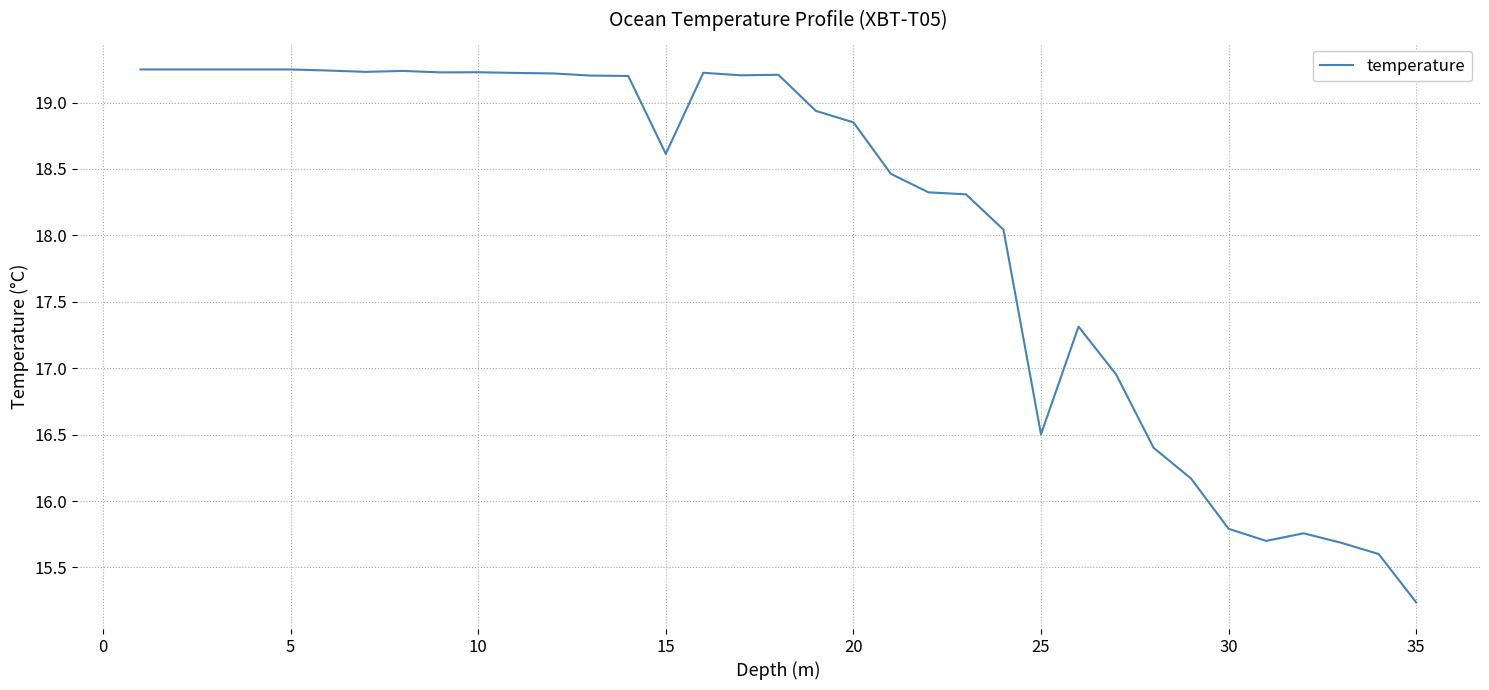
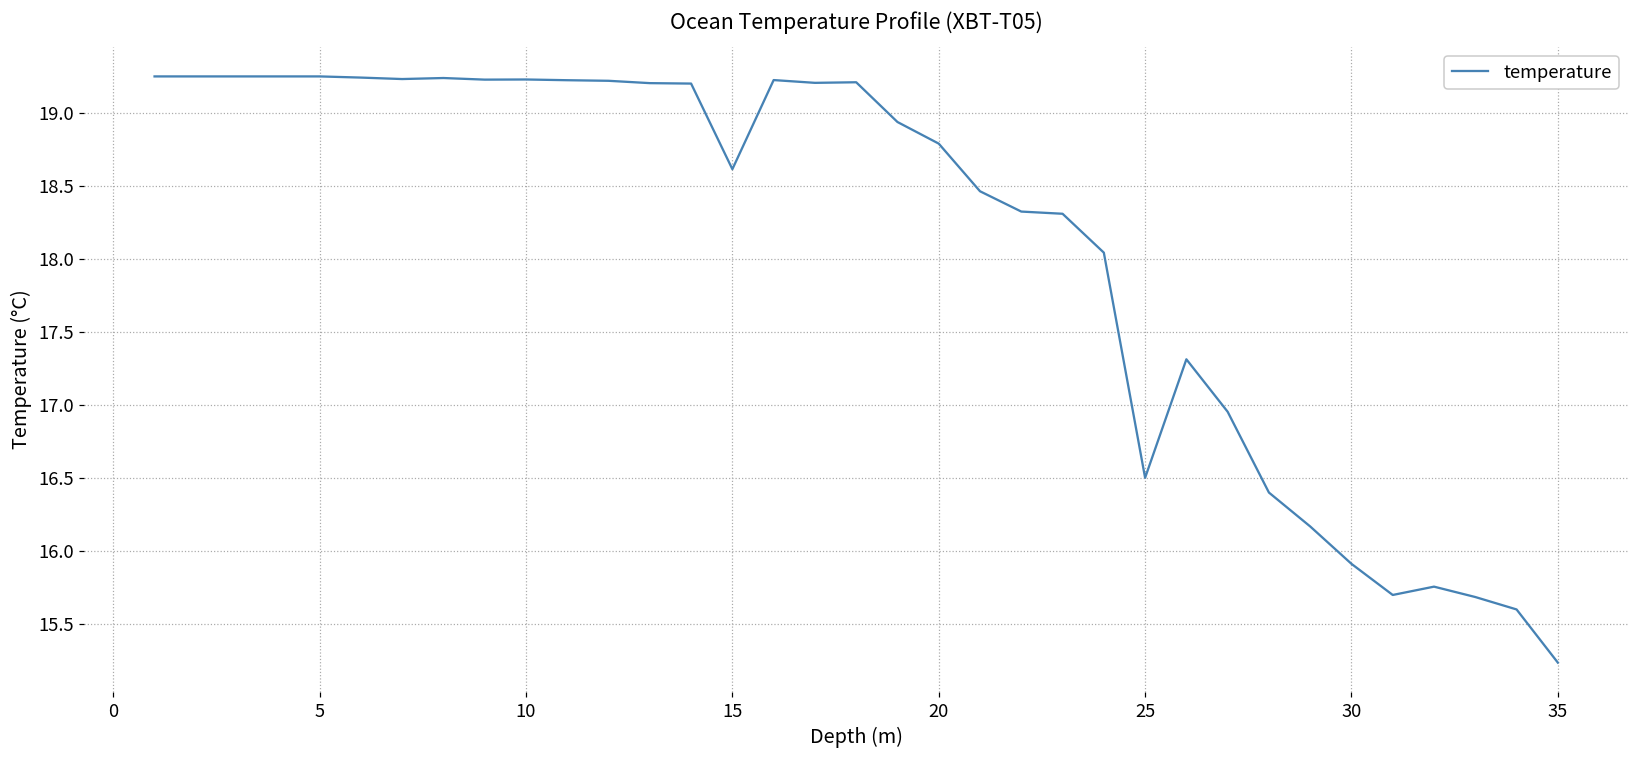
20: 18.85 -> 18.79
30: 15.79 -> 15.91
